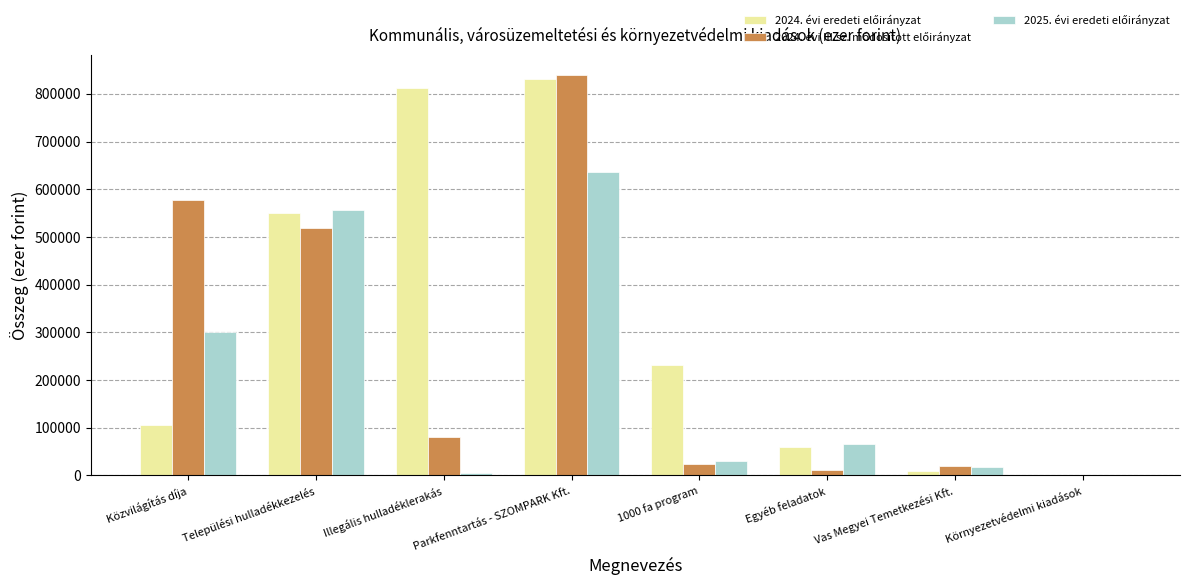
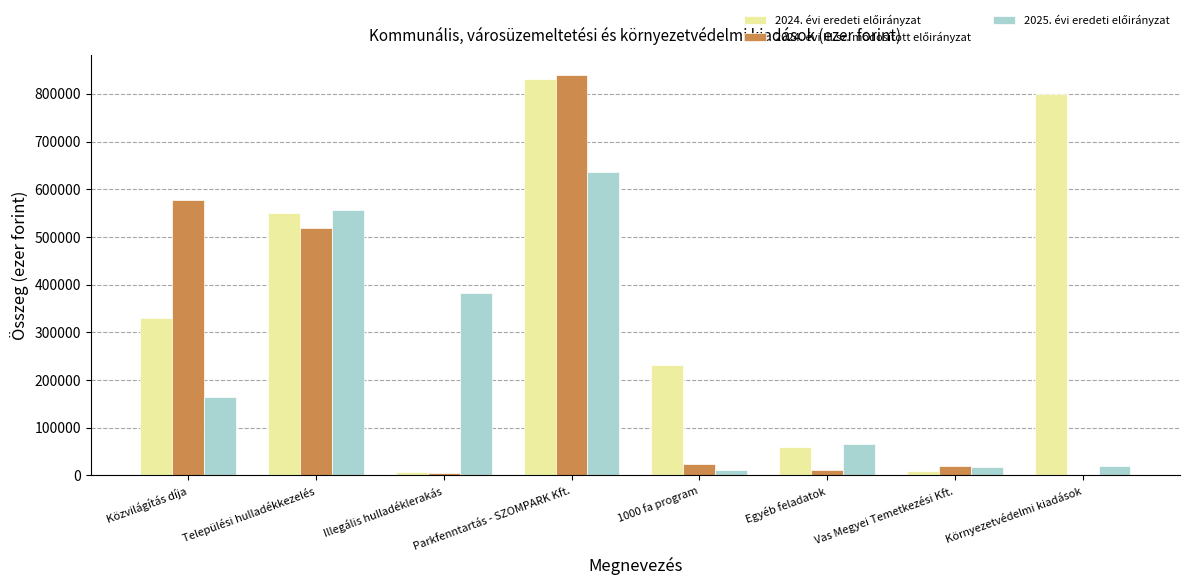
2024. évi eredeti előirányzat, Közvilágítás díja: 100000 -> 330000
2025. évi eredeti előirányzat, Közvilágítás díja: 300000 -> 160000
2024. évi eredeti előirányzat, Illegális hulladéklerakás: 810000 -> 10000
2024. évi III.sz. módosított előirányzat, Illegális hulladéklerakás: 80000 -> 0
2025. évi eredeti előirányzat, Illegális hulladéklerakás: 10000 -> 380000
2025. évi eredeti előirányzat, 1000 fa program: 30000 -> 10000
2024. évi eredeti előirányzat, Környezetvédelmi kiadások: 0 -> 800000
2025. évi eredeti előirányzat, Környezetvédelmi kiadások: 0 -> 20000
